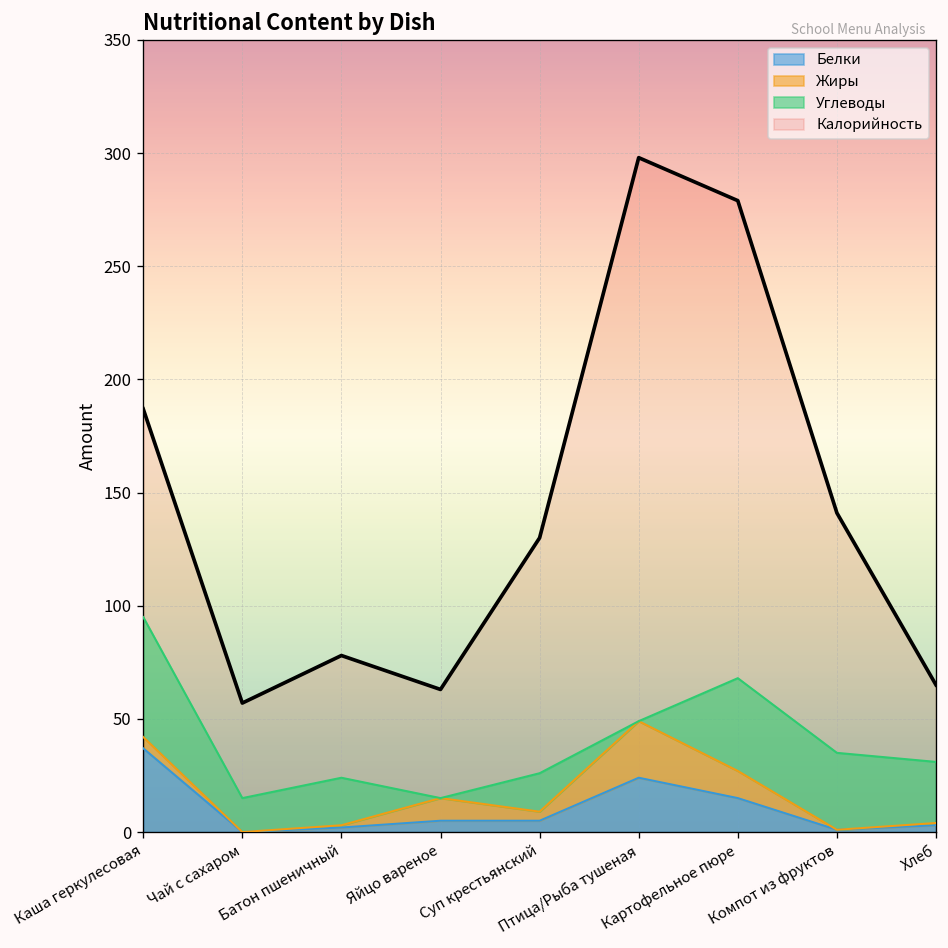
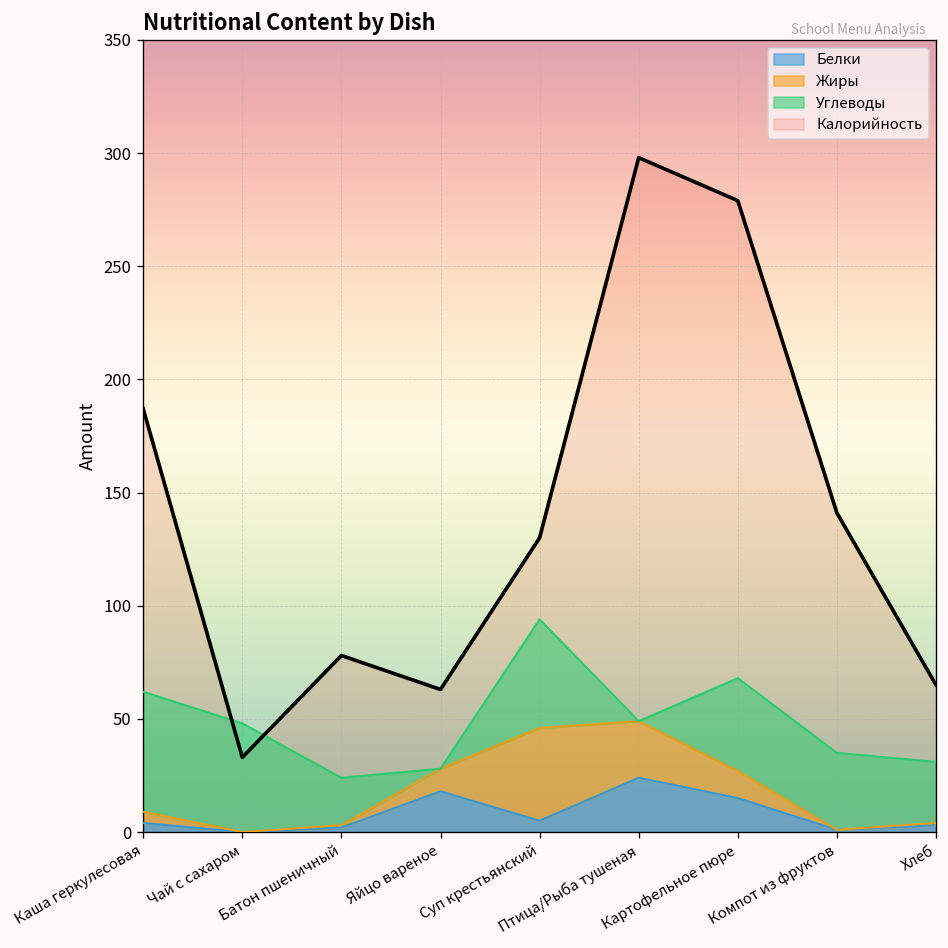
Белки, Каша геркулесовая: 37 -> 4
Углеводы, Чай с сахаром: 15 -> 48
Калорийность, Чай с сахаром: 57 -> 33
Белки, Яйцо вареное: 5 -> 18
Жиры, Суп крестьянский: 4 -> 41
Углеводы, Суп крестьянский: 17 -> 48
